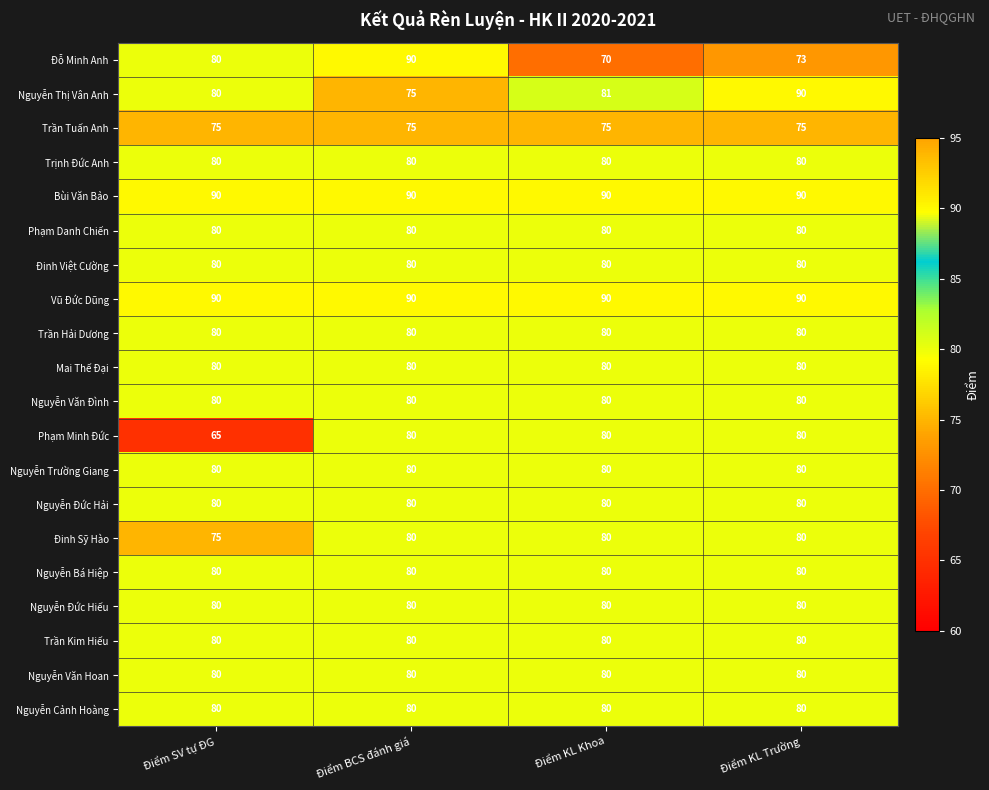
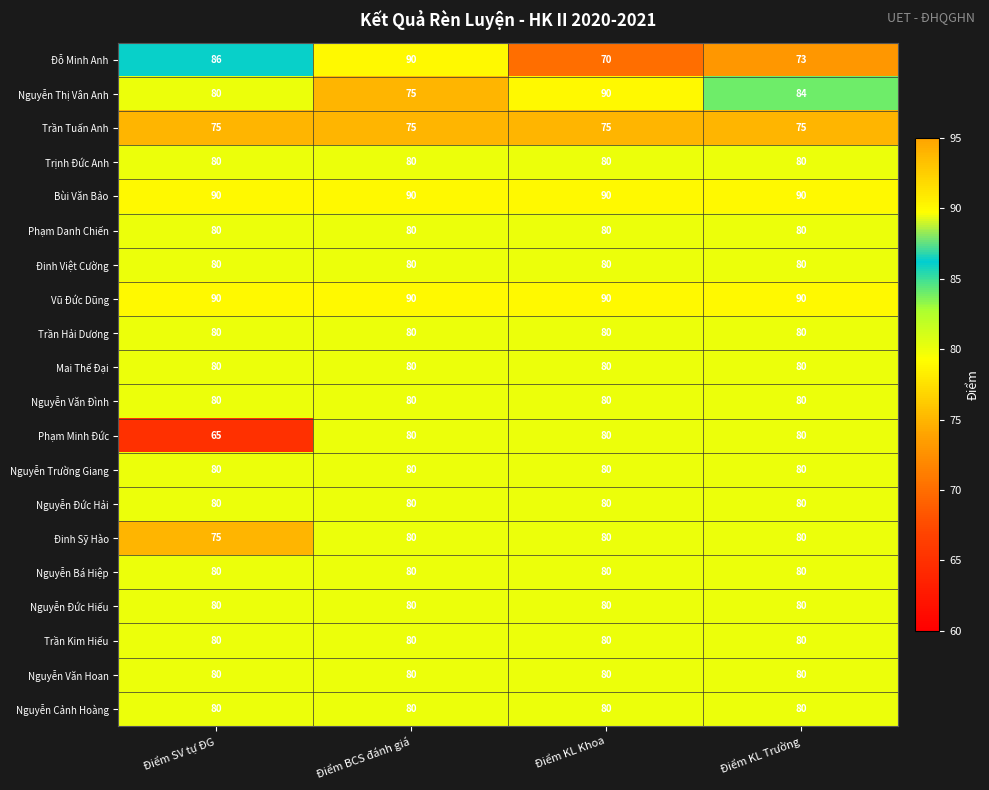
Đỗ Minh Anh, Điểm SV tự ĐG: 80 -> 86
Nguyễn Thị Vân Anh, Điểm KL Khoa: 81 -> 90
Nguyễn Thị Vân Anh, Điểm KL Trường: 90 -> 84
